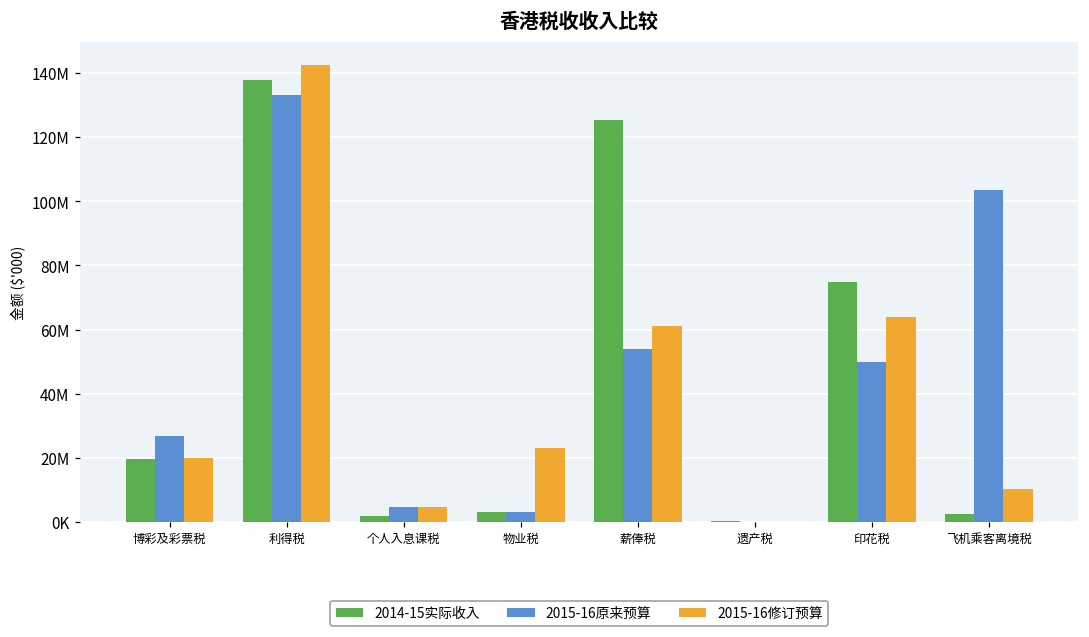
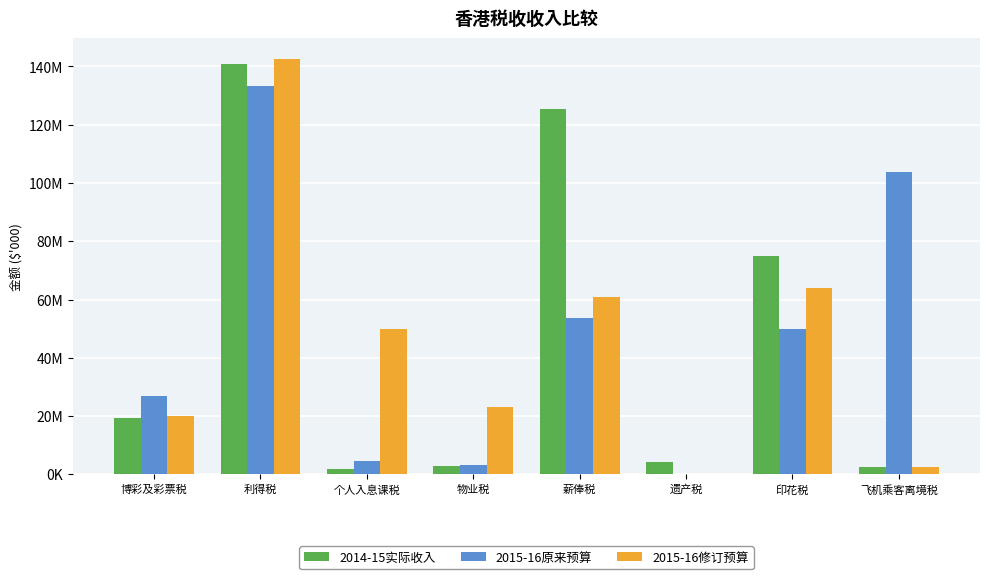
2014-15实际收入, 利得税: 138000000 -> 141000000
2015-16修订预算, 个人入息课税: 5000000 -> 50000000
2014-15实际收入, 遗产税: 0 -> 4000000
2015-16修订预算, 飞机乘客离境税: 10000000 -> 2000000
